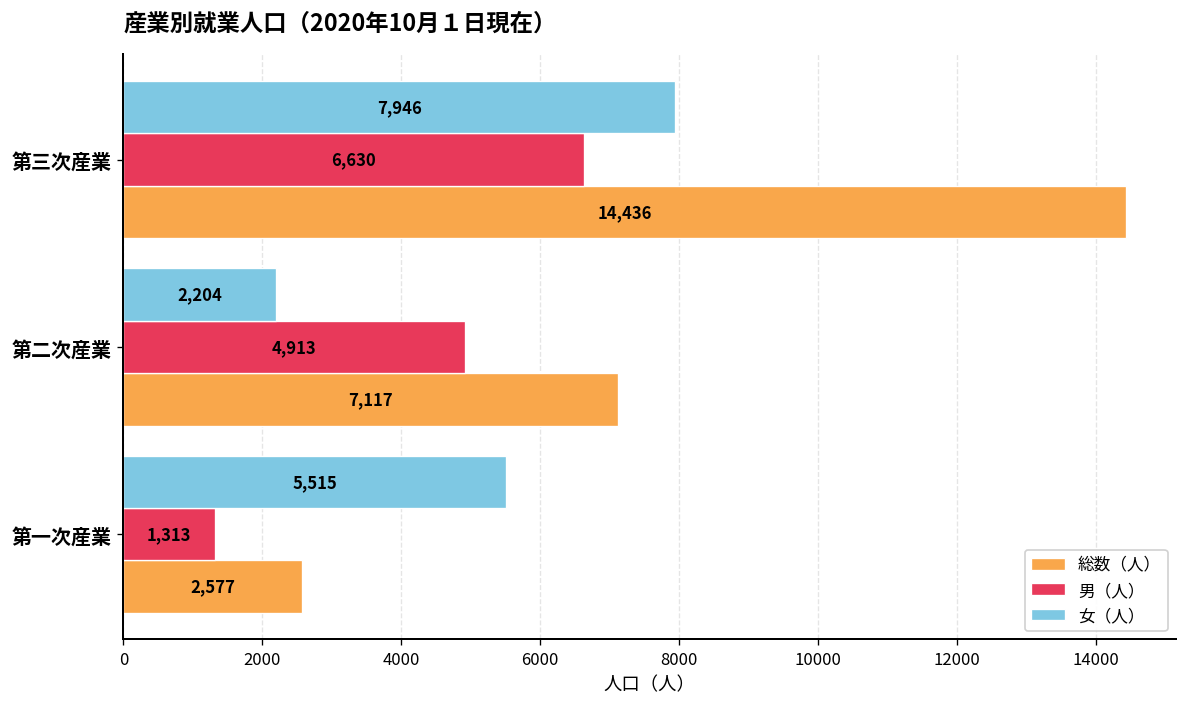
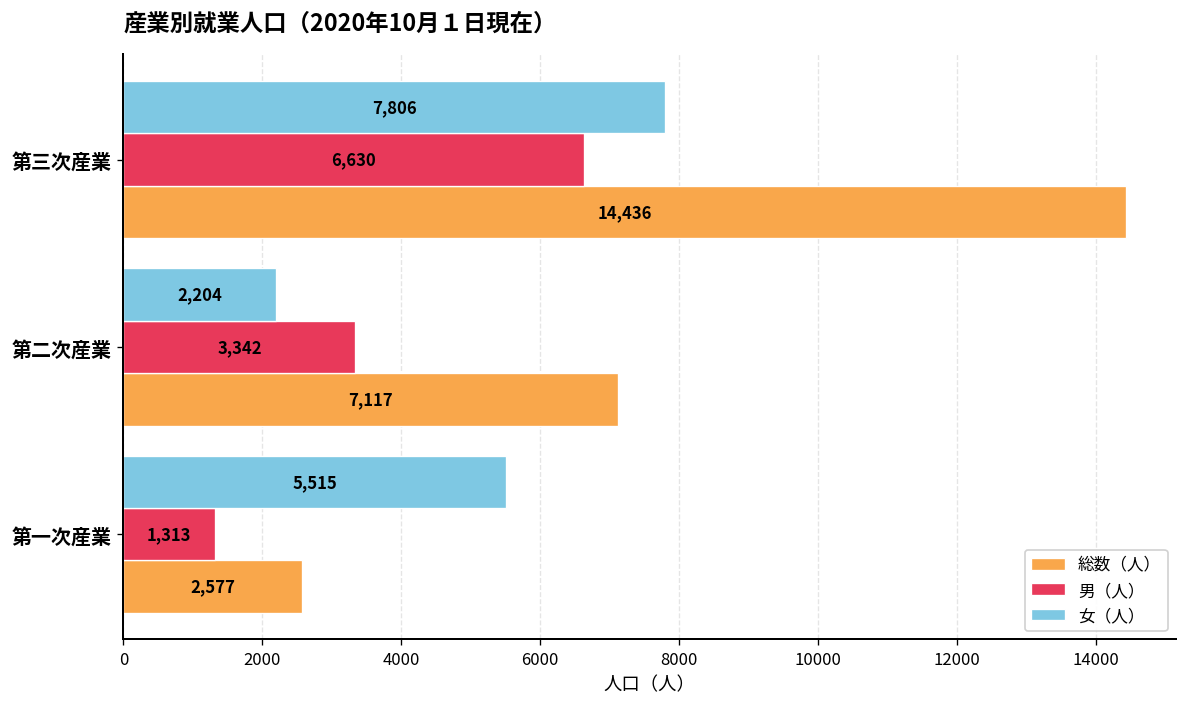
女（人）, 第三次産業: 7,946 -> 7,806
男（人）, 第二次産業: 4,913 -> 3,342
